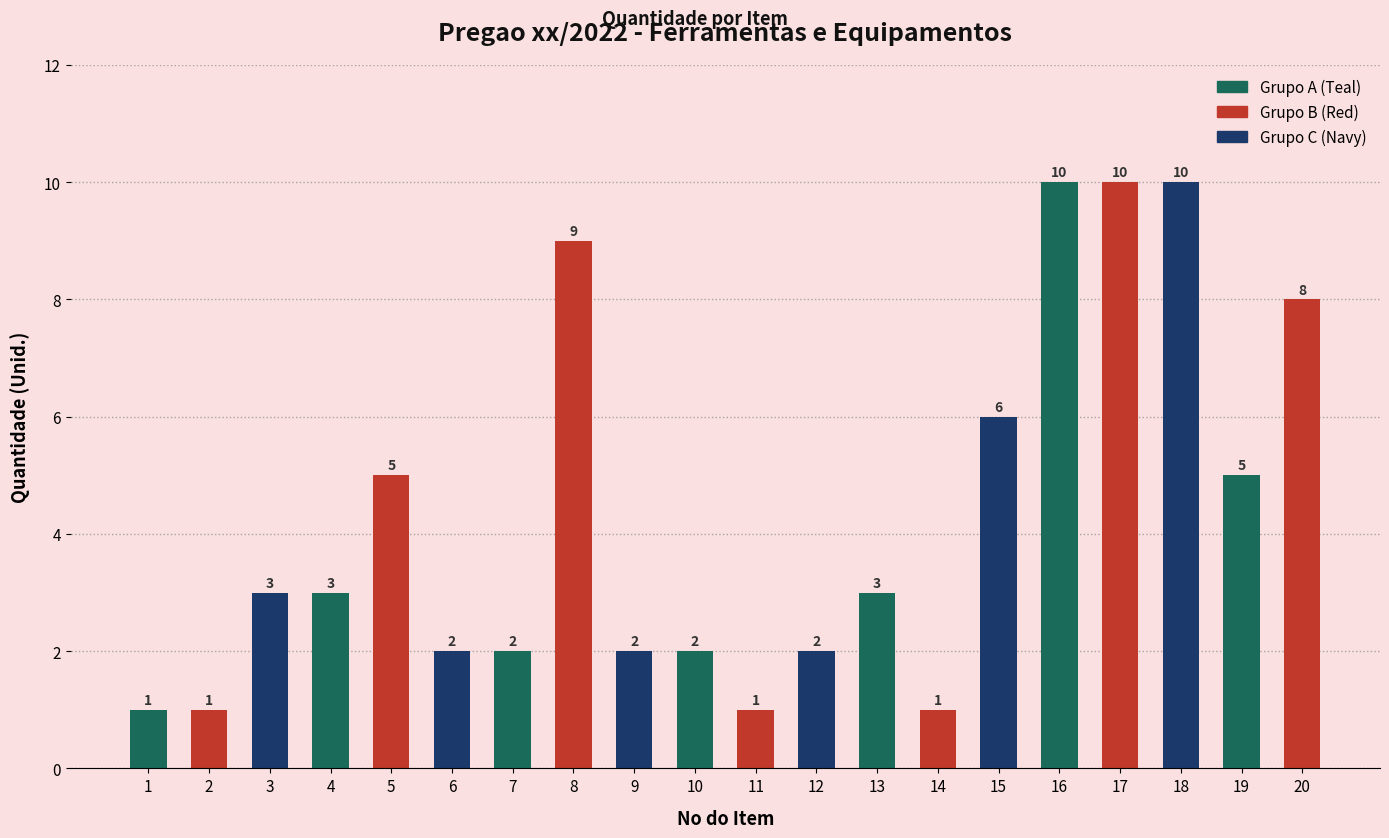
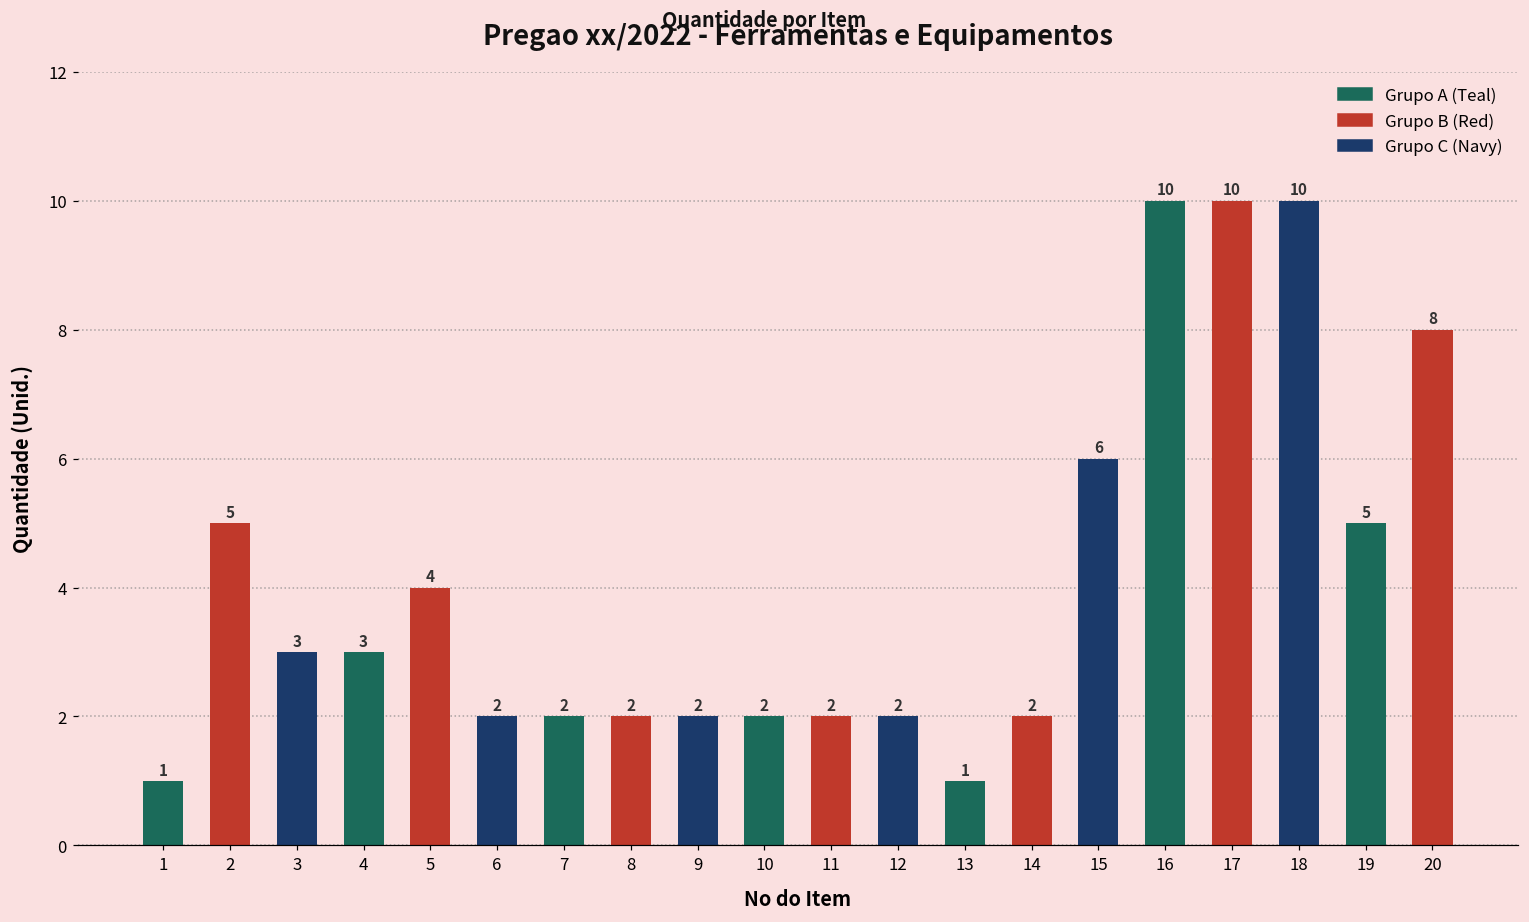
2: 1 -> 5
5: 5 -> 4
8: 9 -> 2
11: 1 -> 2
13: 3 -> 1
14: 1 -> 2
